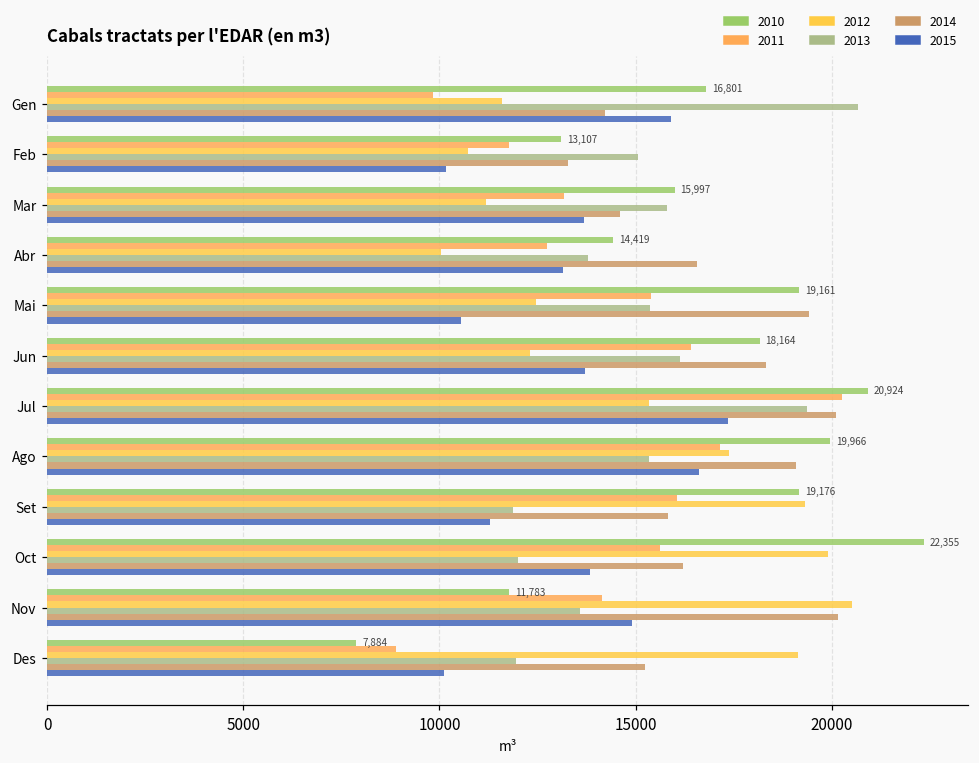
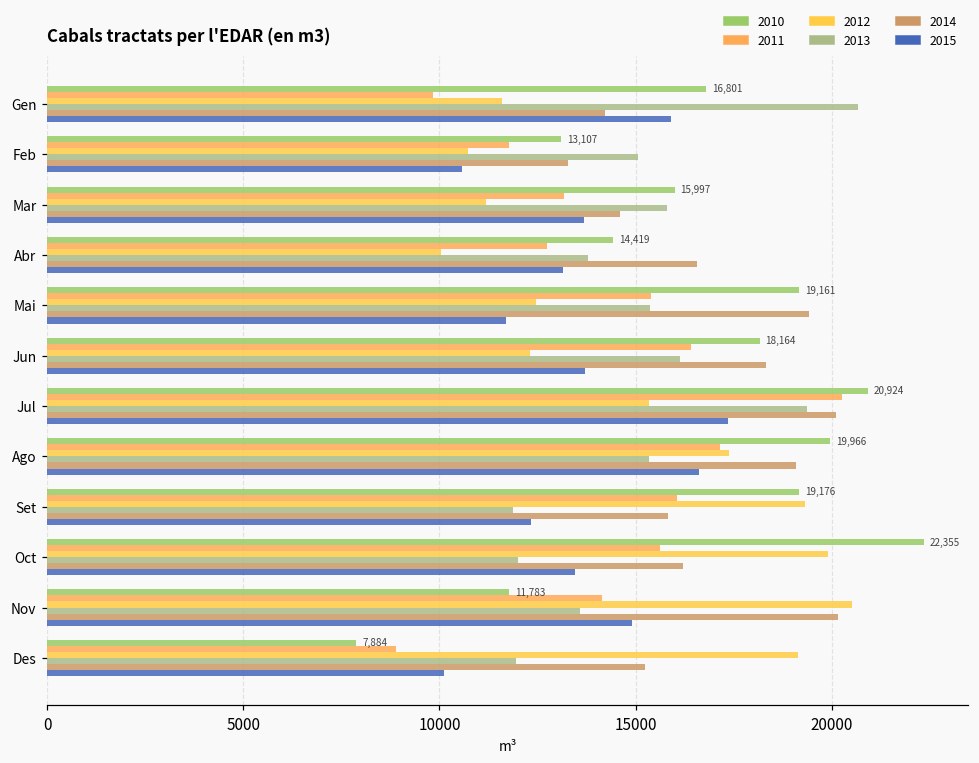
2015, Feb: 10200 -> 10600
2015, Mai: 10600 -> 11700
2015, Set: 11300 -> 12300
2015, Oct: 13800 -> 13500
